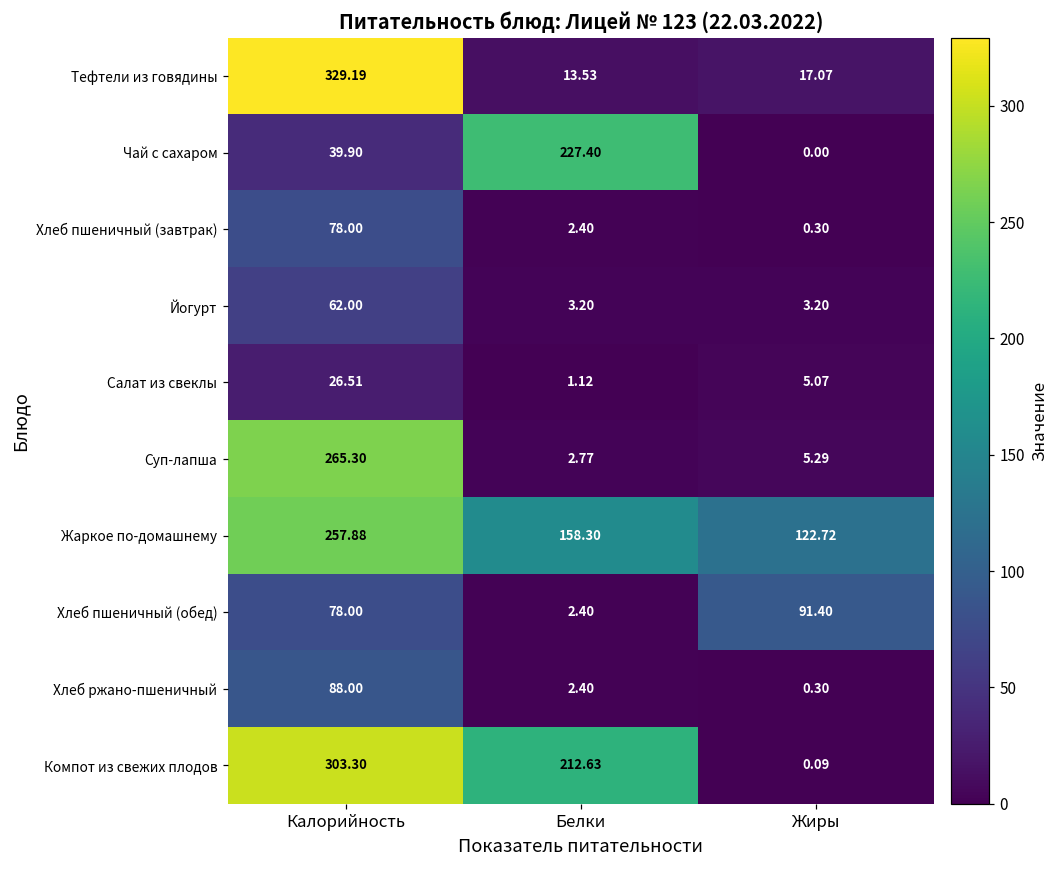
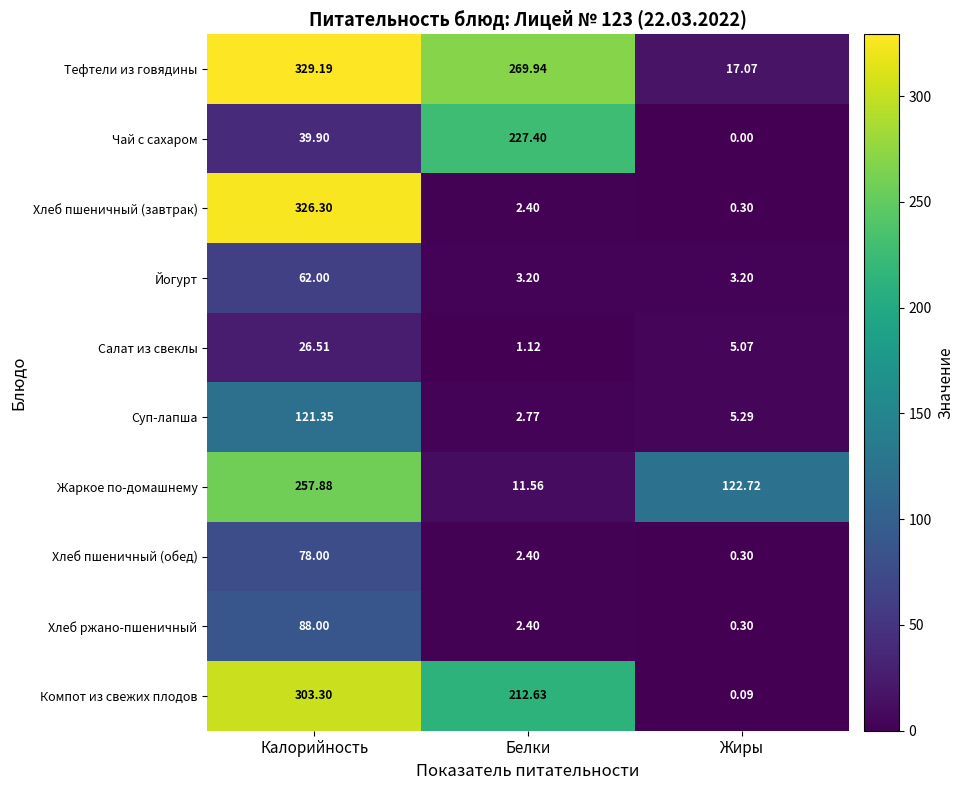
Тефтели из говядины, Белки: 13.53 -> 269.94
Хлеб пшеничный (завтрак), Калорийность: 78.00 -> 326.30
Суп-лапша, Калорийность: 265.30 -> 121.35
Жаркое по-домашнему, Белки: 158.30 -> 11.56
Хлеб пшеничный (обед), Жиры: 91.40 -> 0.30
